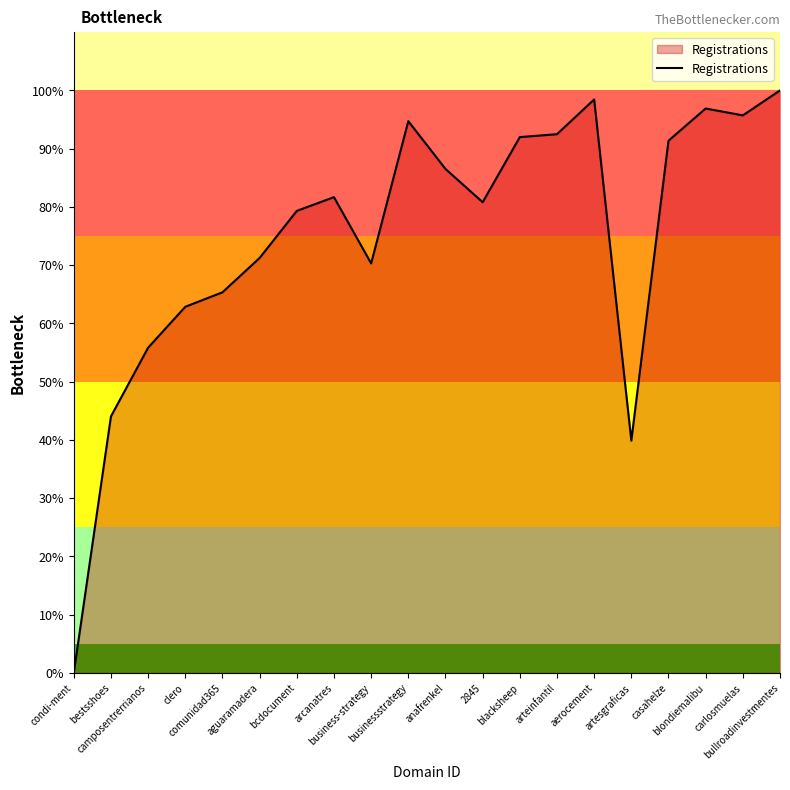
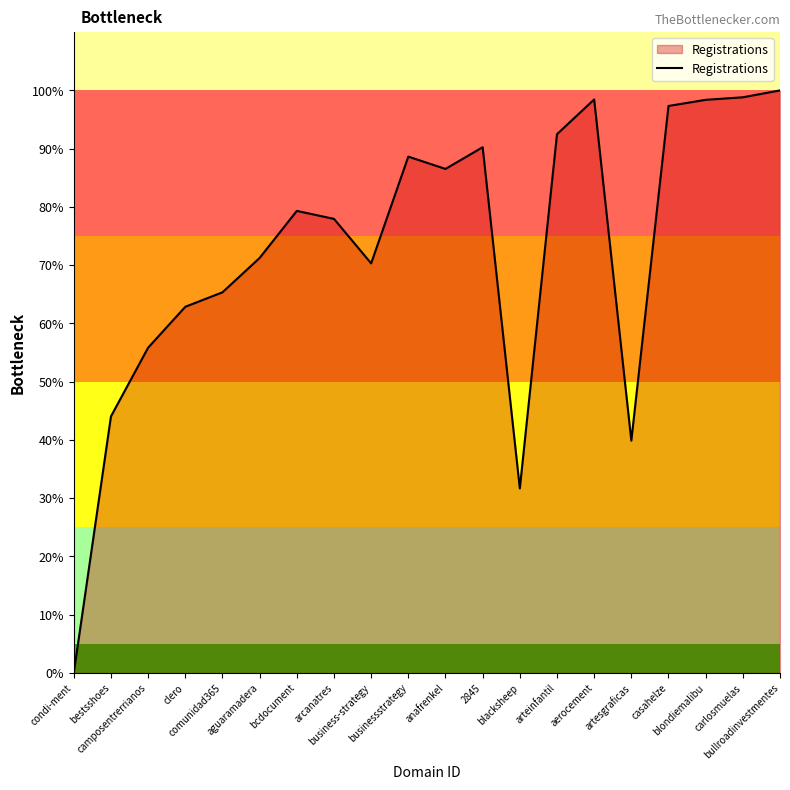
arcanatres: 82% -> 78%
businessstrategy: 95% -> 89%
2845: 81% -> 90%
blacksheep: 92% -> 32%
casahelze: 91% -> 97%
blondiemalibu: 97% -> 98%
carlosmuelas: 96% -> 99%
